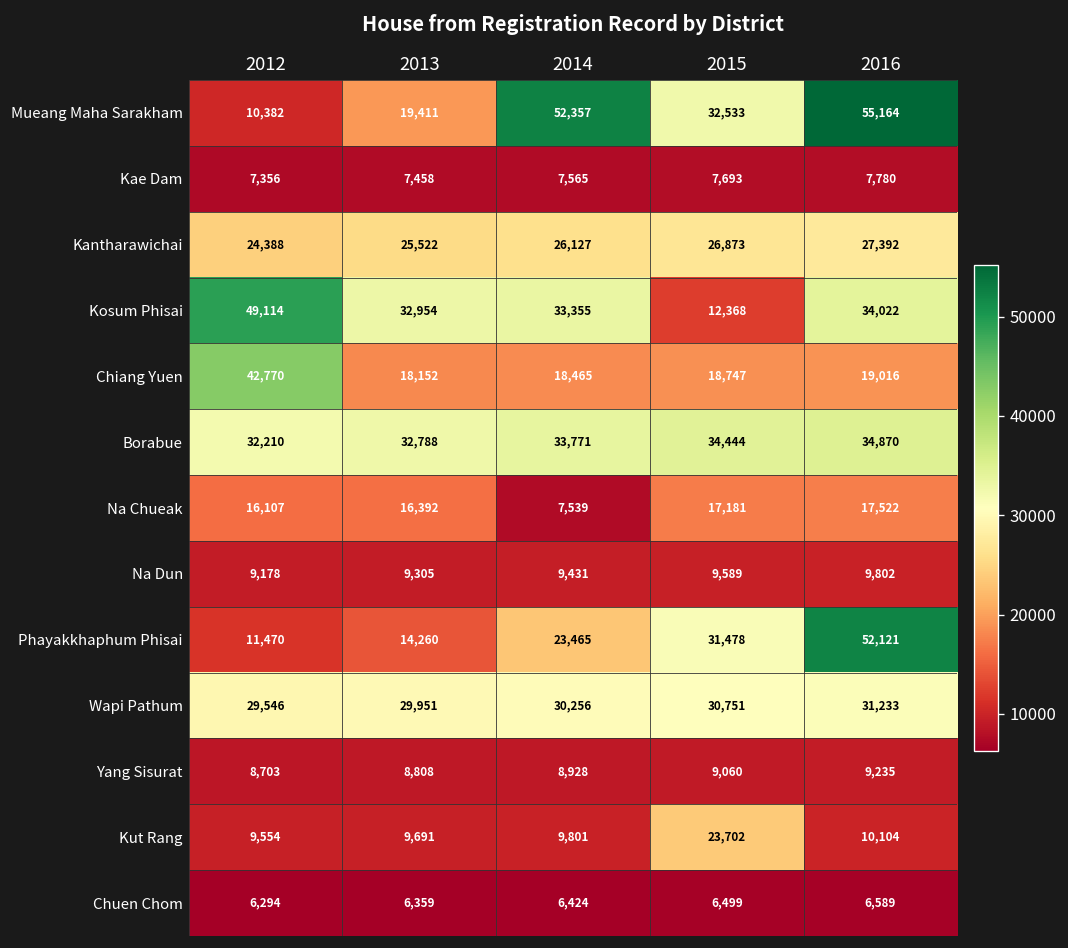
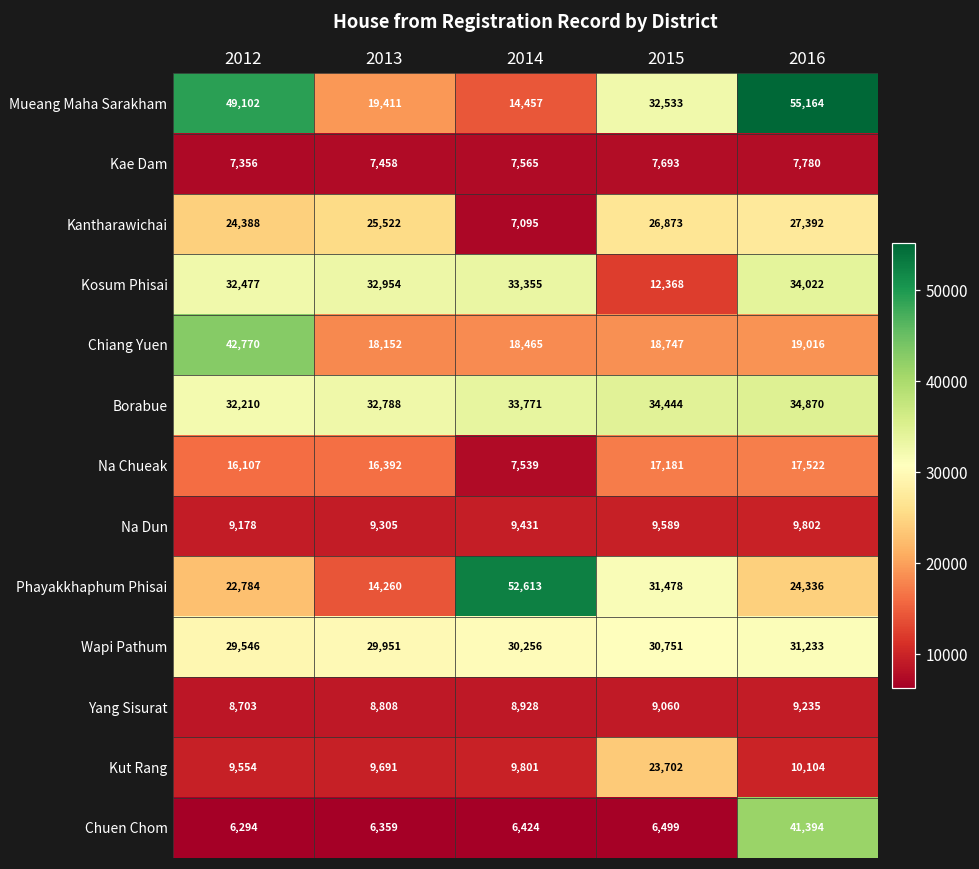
Mueang Maha Sarakham, 2012: 10,382 -> 49,102
Mueang Maha Sarakham, 2014: 52,357 -> 14,457
Kantharawichai, 2014: 26,127 -> 7,095
Kosum Phisai, 2012: 49,114 -> 32,477
Phayakkhaphum Phisai, 2012: 11,470 -> 22,784
Phayakkhaphum Phisai, 2014: 23,465 -> 52,613
Phayakkhaphum Phisai, 2016: 52,121 -> 24,336
Chuen Chom, 2016: 6,589 -> 41,394
